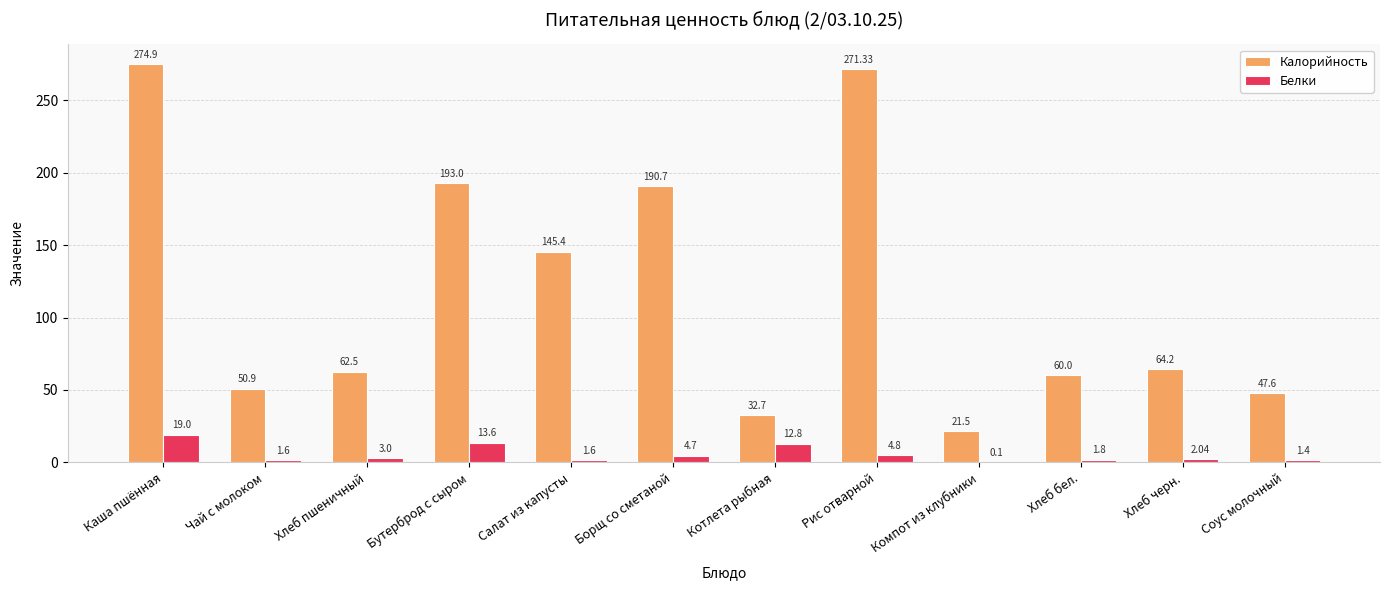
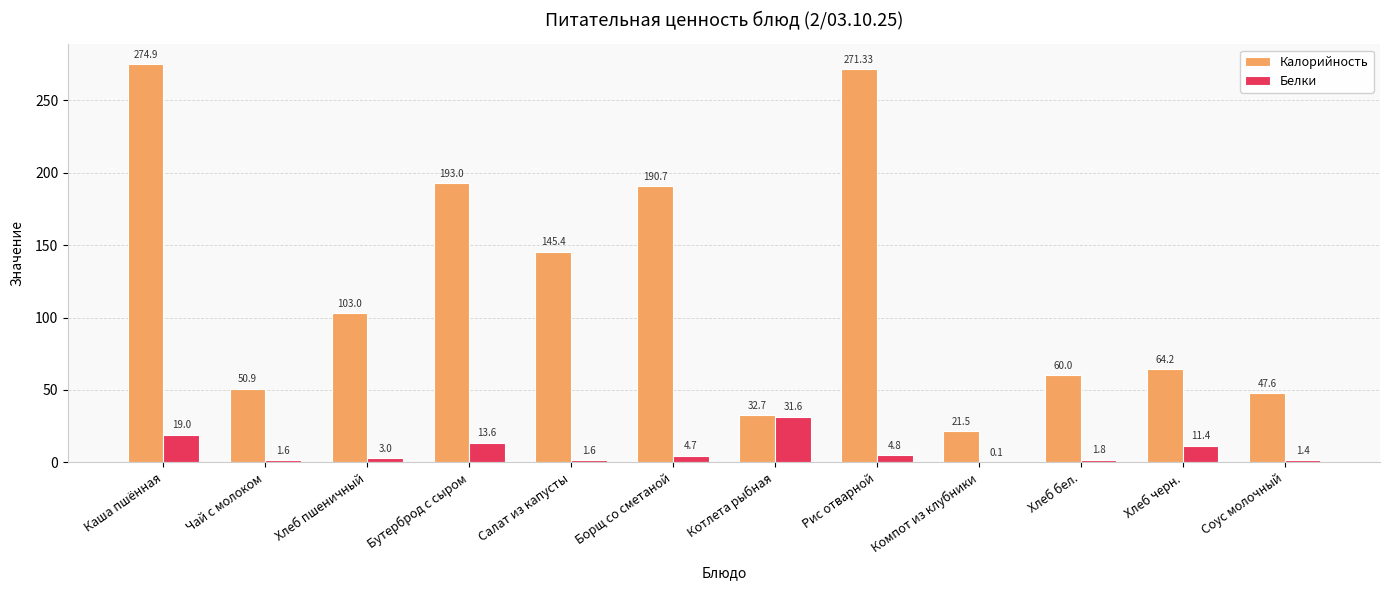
Калорийность, Хлеб пшеничный: 62.5 -> 103.0
Белки, Котлета рыбная: 12.8 -> 31.6
Белки, Хлеб черн.: 2.04 -> 11.4
